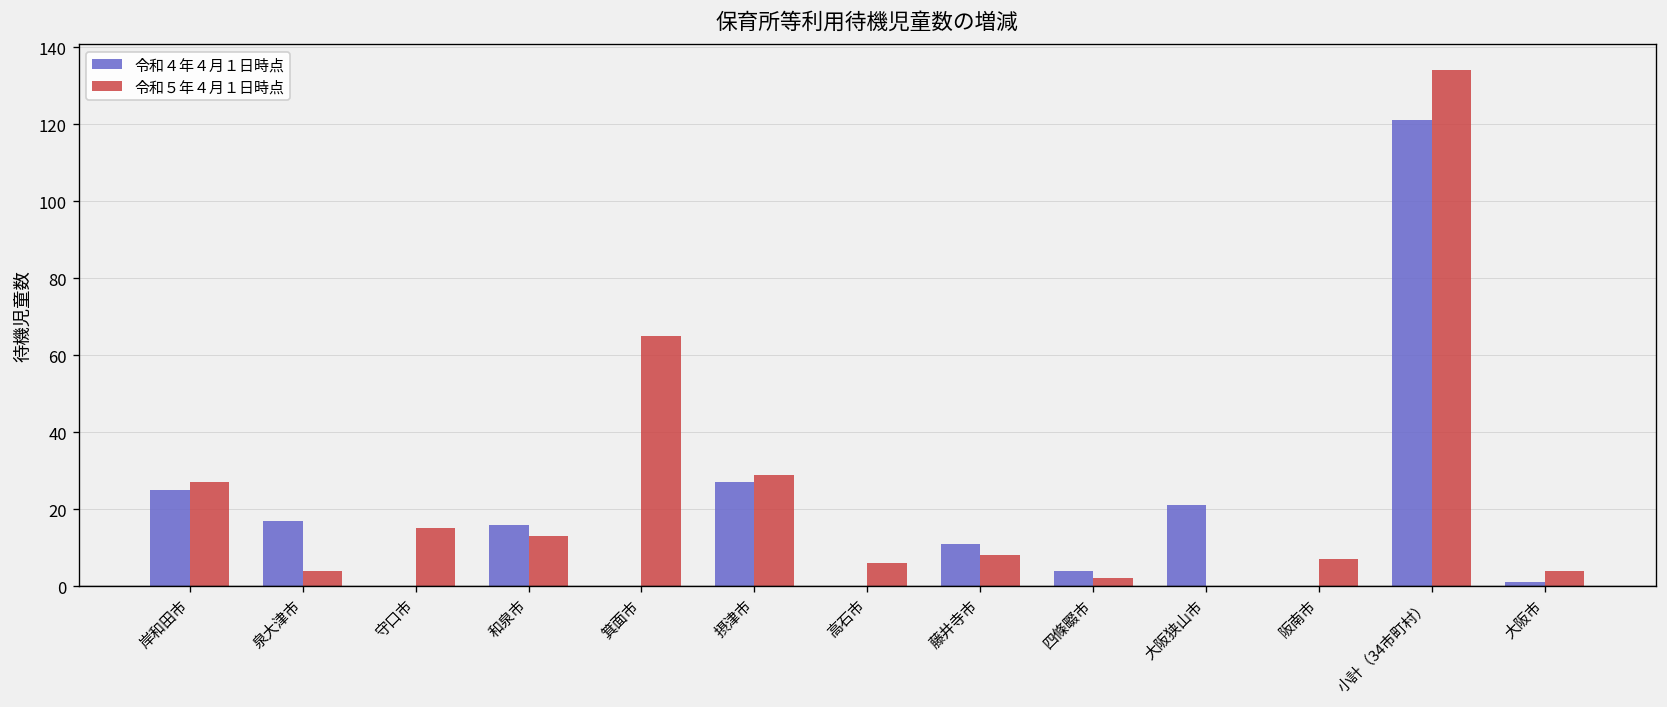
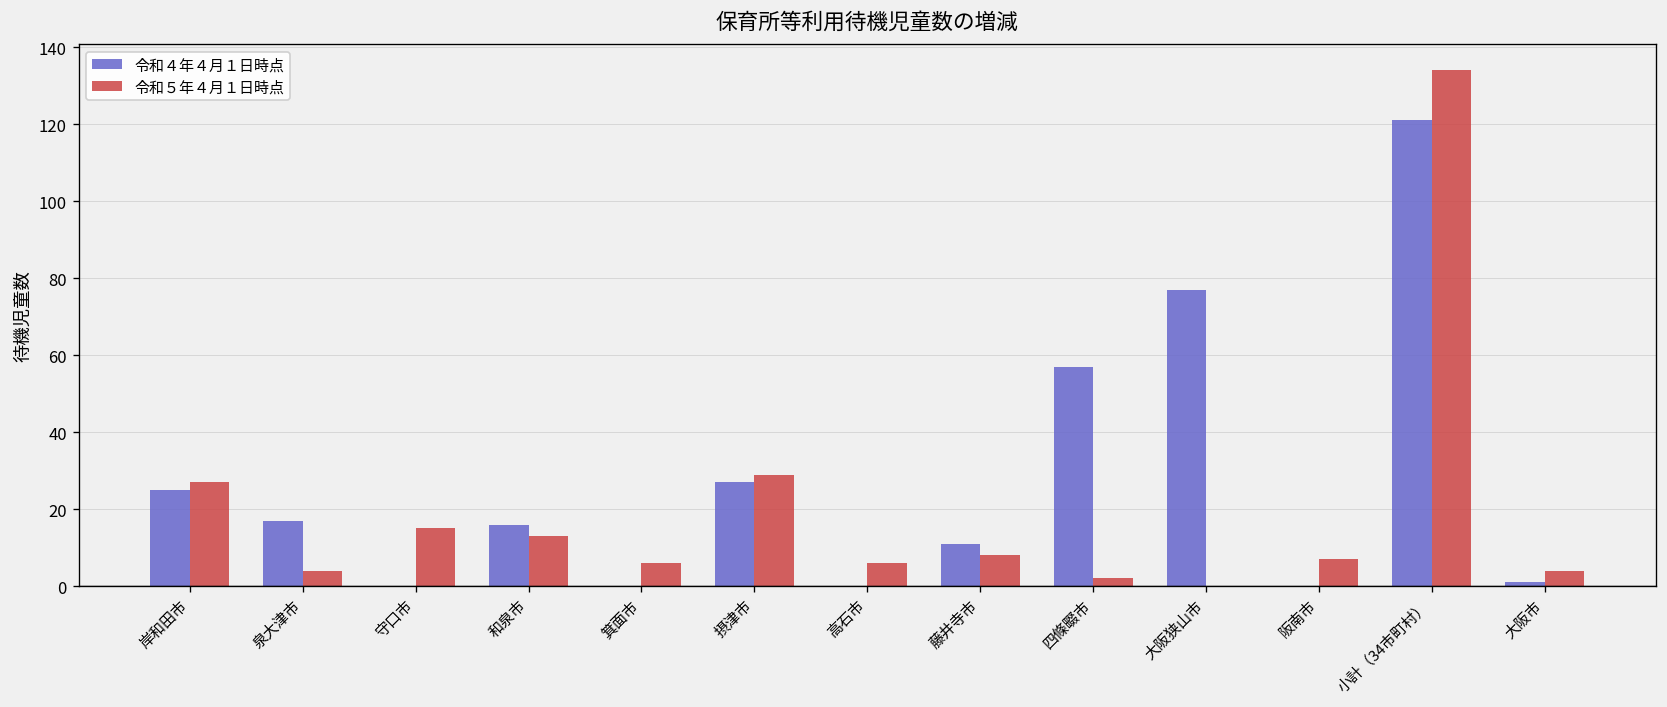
令和５年４月１日時点, 箕面市: 65 -> 6
令和４年４月１日時点, 四條畷市: 4 -> 57
令和４年４月１日時点, 大阪狭山市: 21 -> 77
